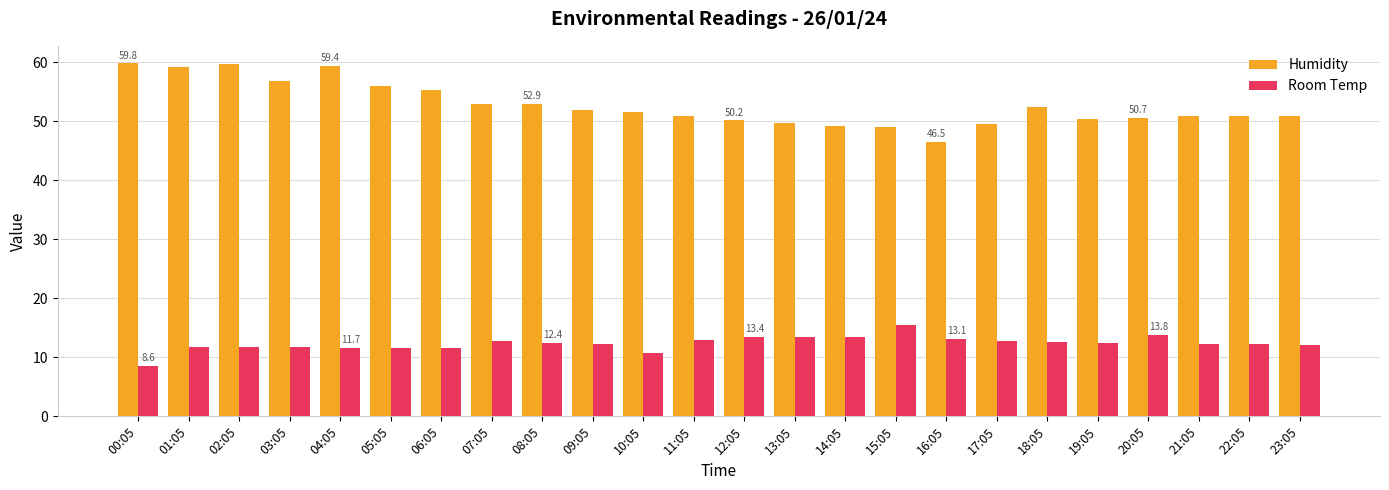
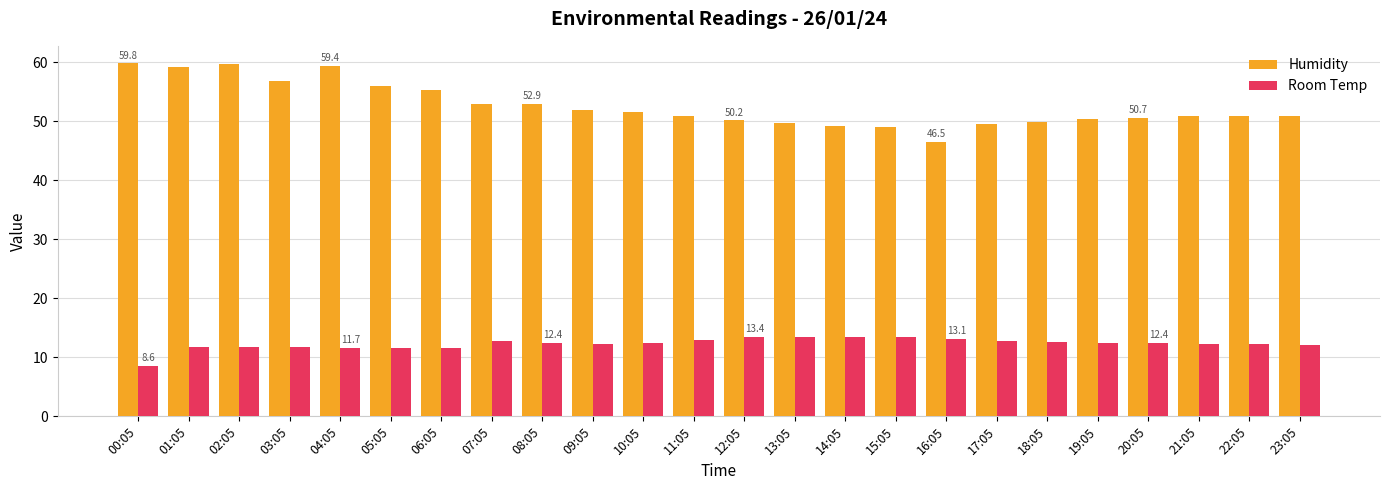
Room Temp, 10:05: 11 -> 12
Room Temp, 15:05: 15 -> 13
Humidity, 18:05: 53 -> 50
Room Temp, 20:05: 13.8 -> 12.4
